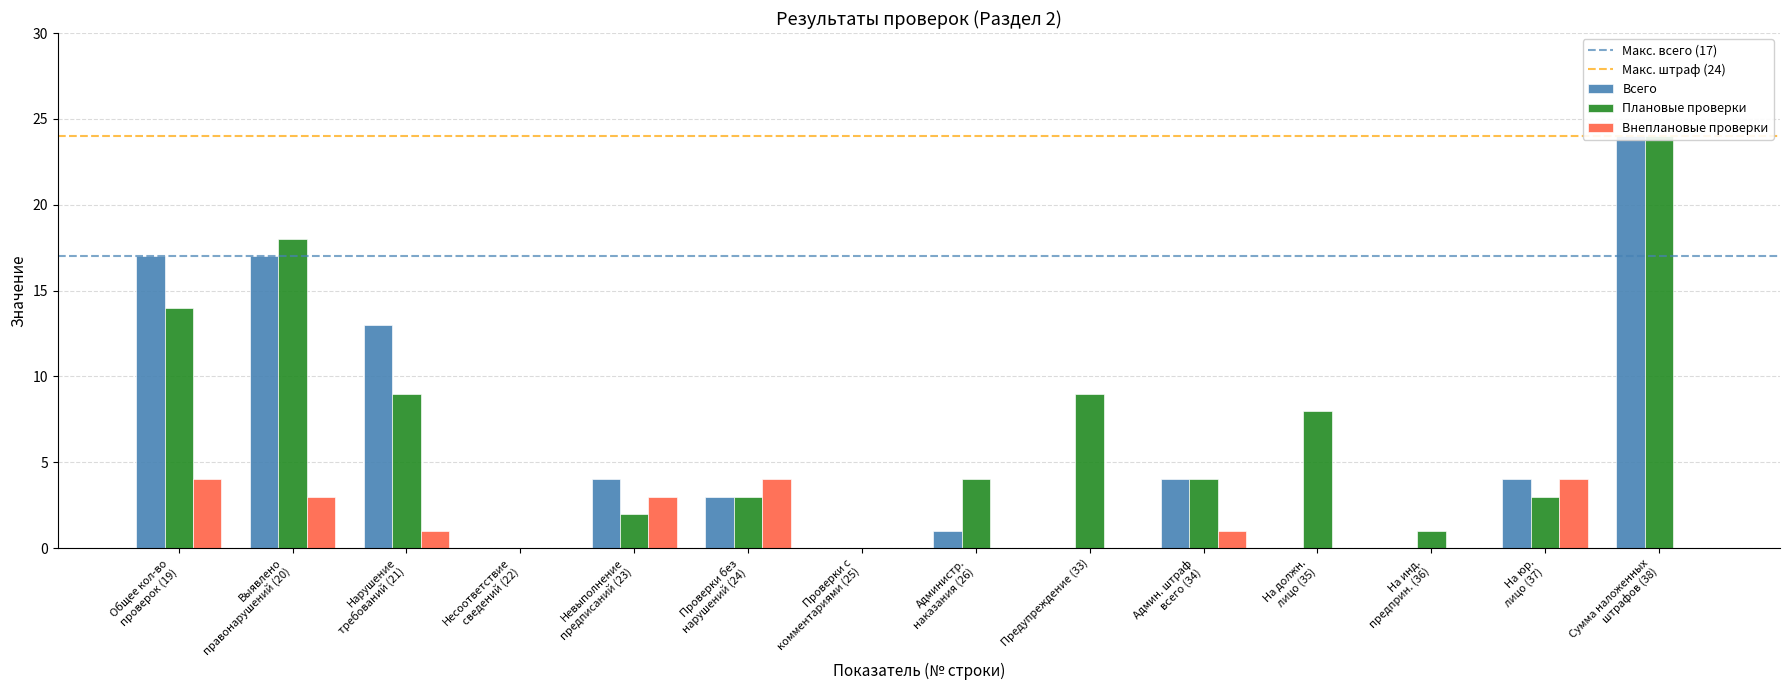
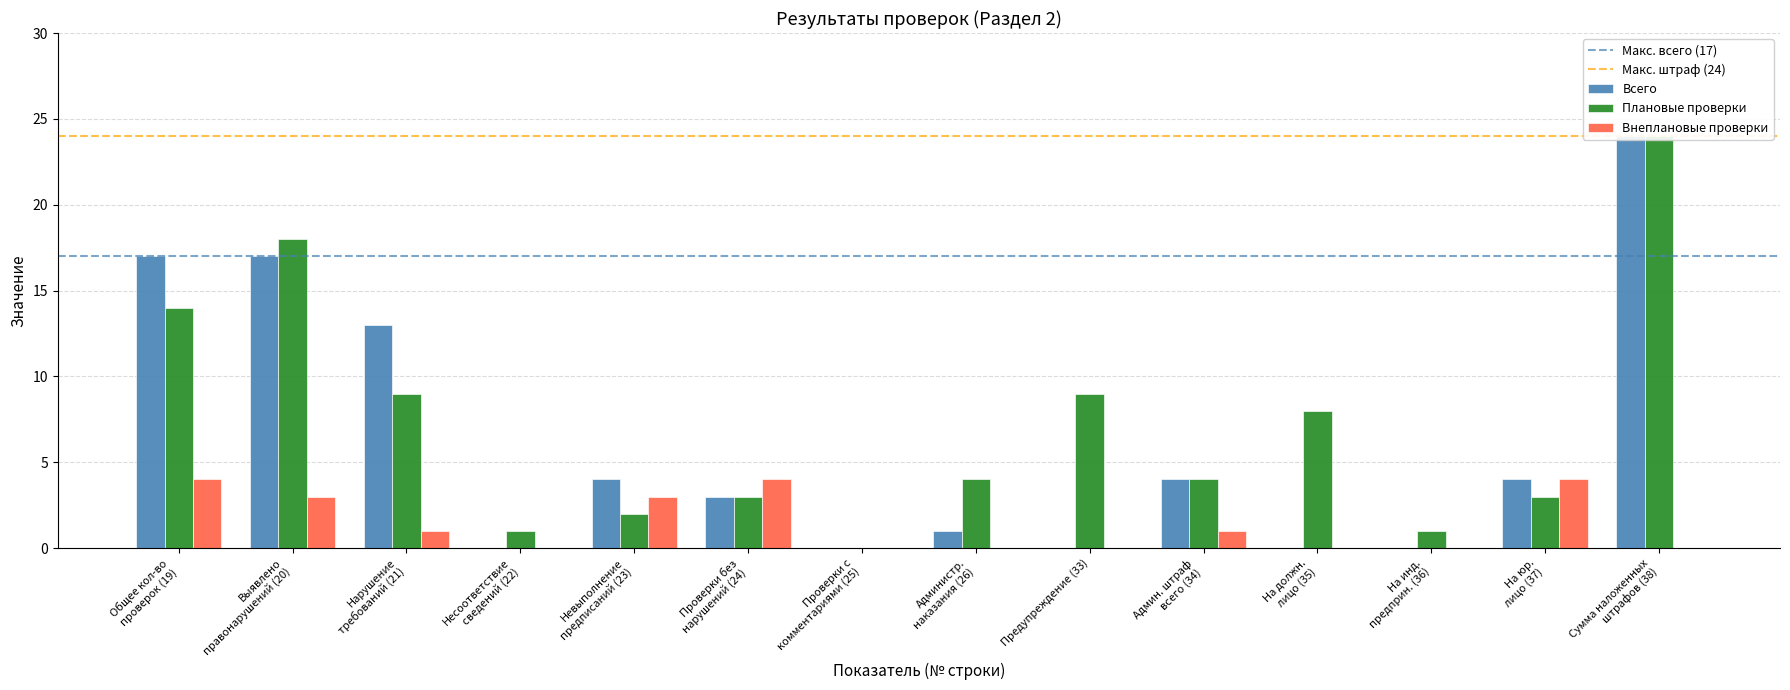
Плановые проверки, Несоответствие сведений (22): 0 -> 1
